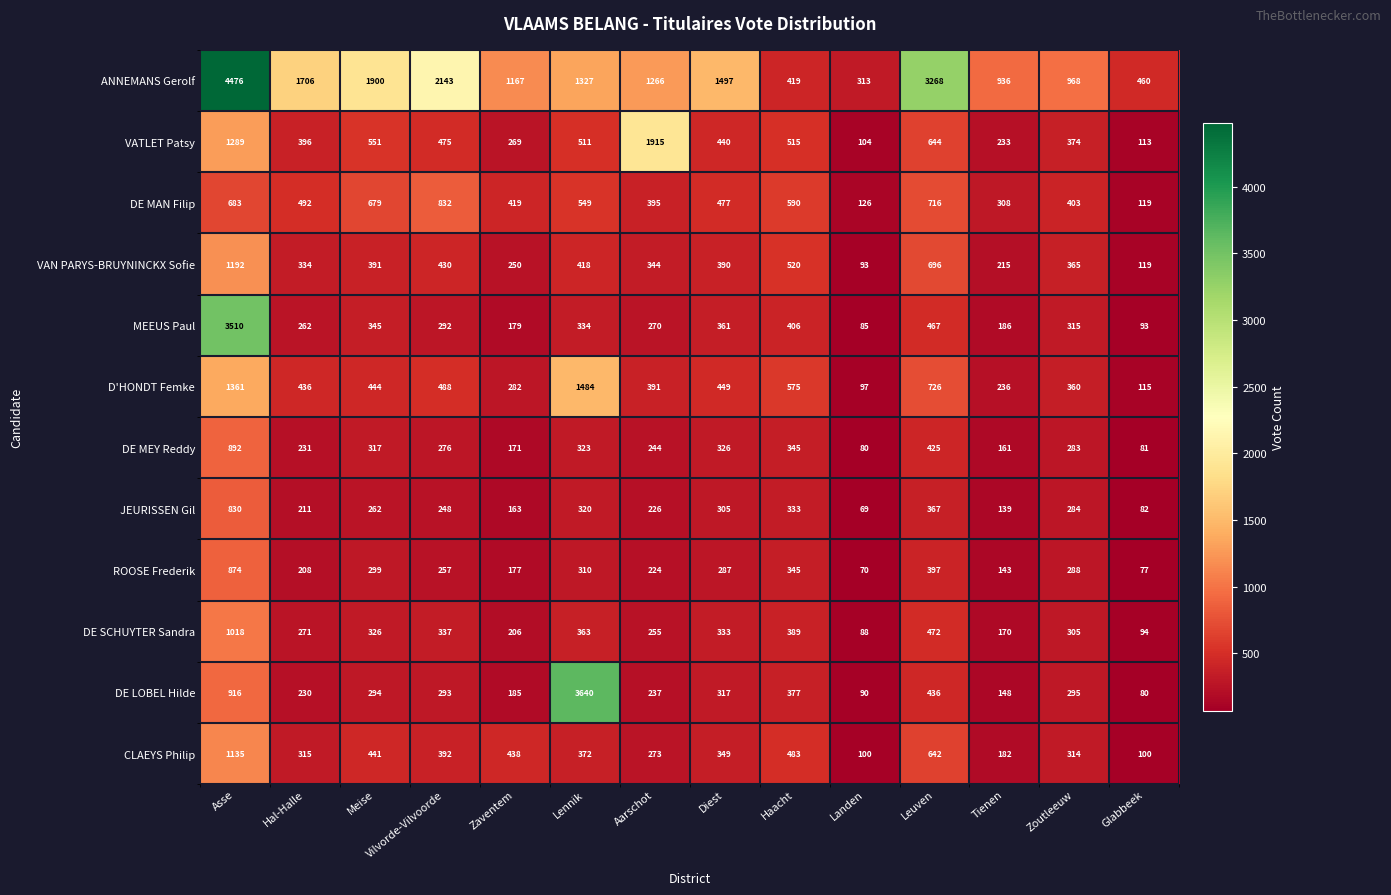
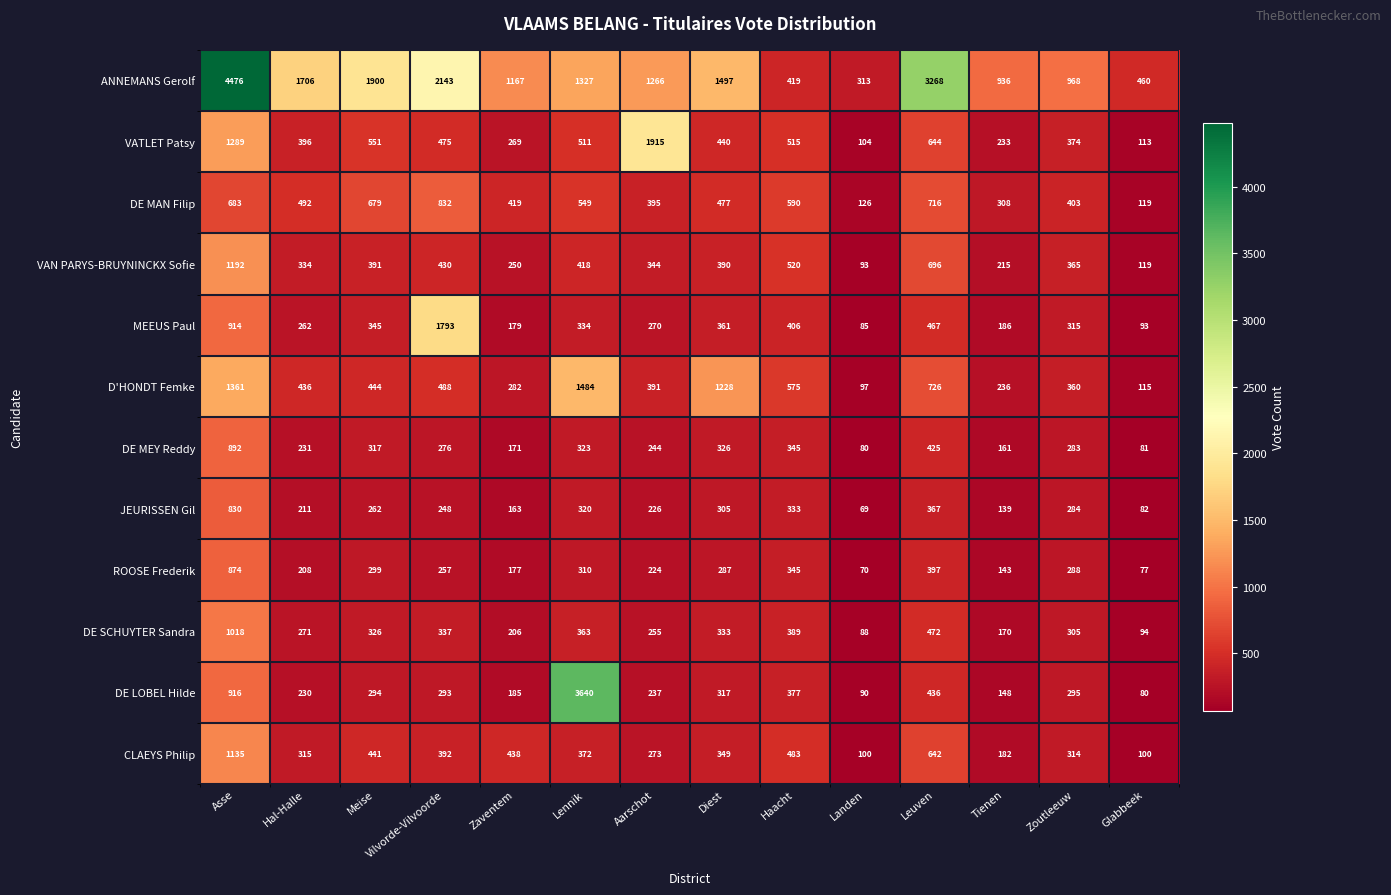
MEEUS Paul, Asse: 3510 -> 914
MEEUS Paul, Vilvorde-Vilvoorde: 292 -> 1793
D'HONDT Femke, Diest: 449 -> 1228
